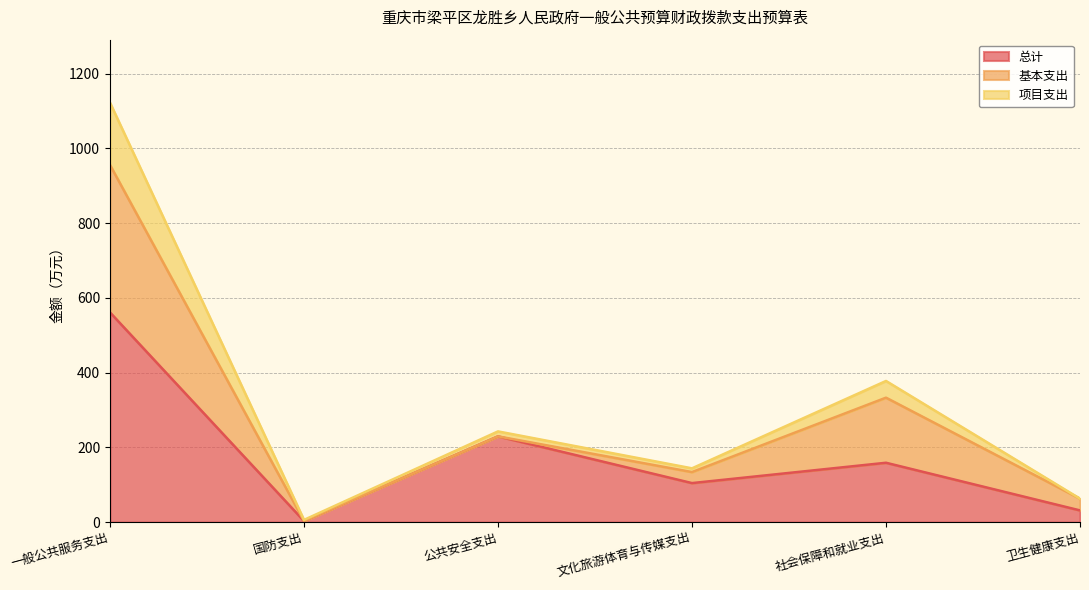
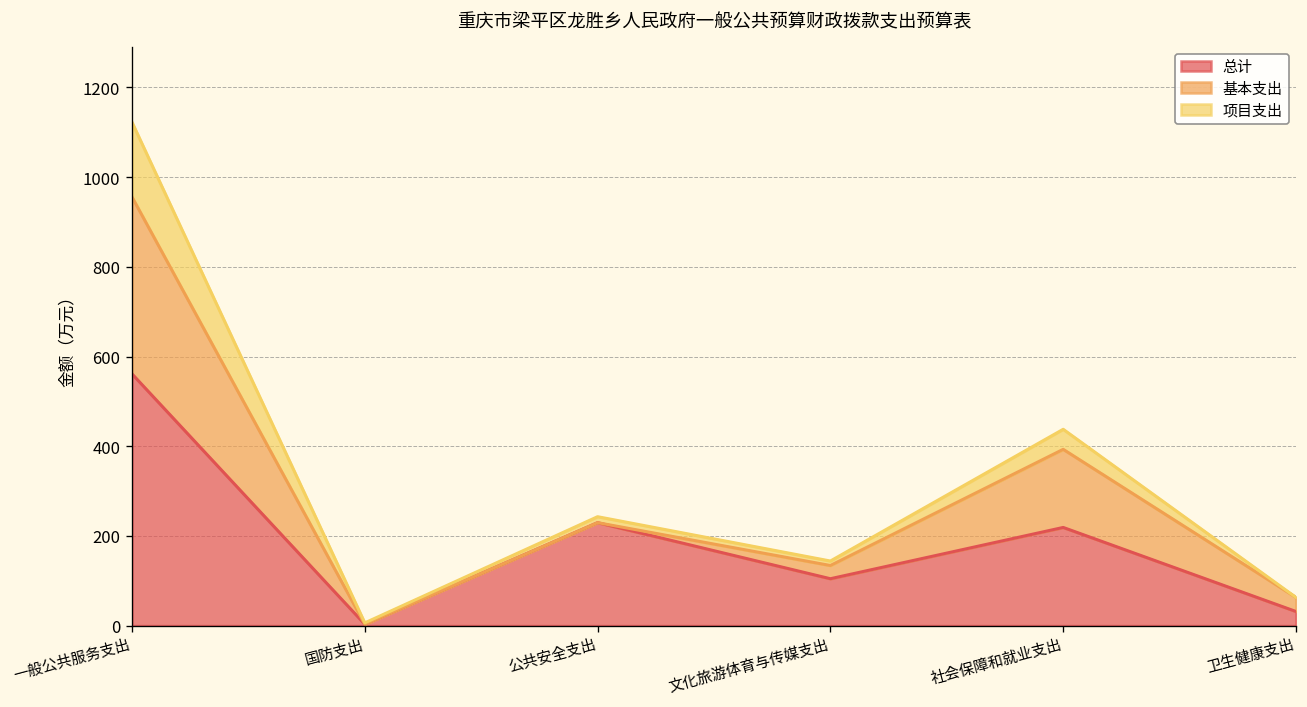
总计, 社会保障和就业支出: 160 -> 220
